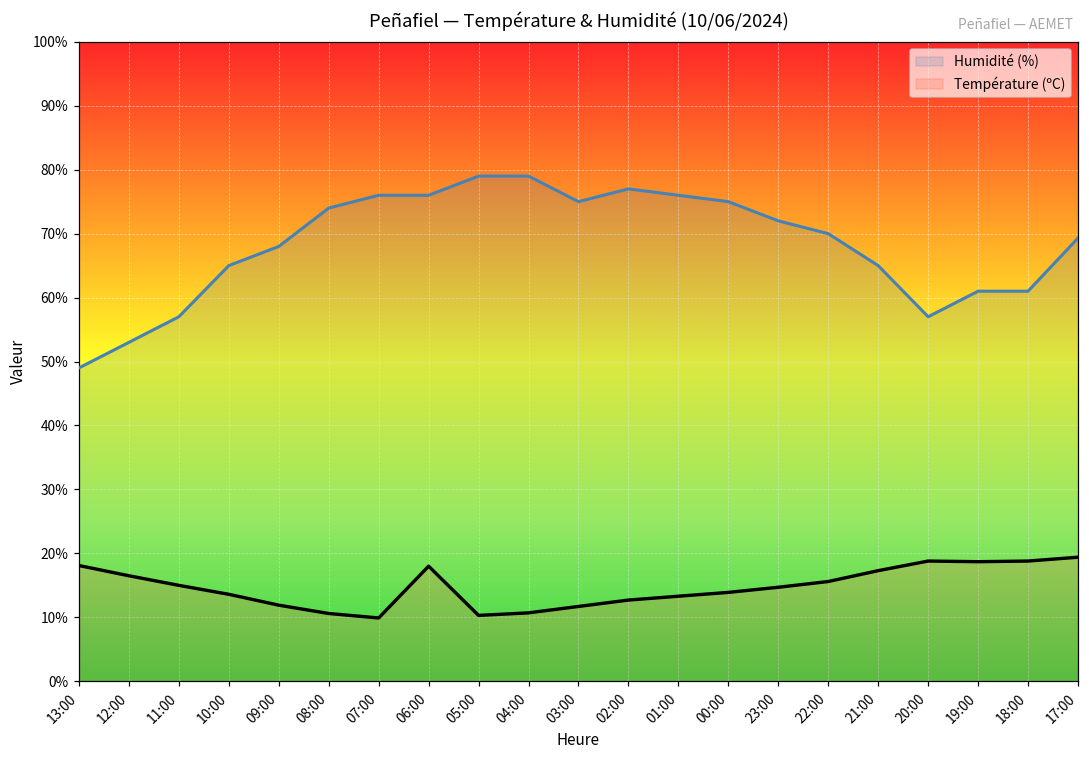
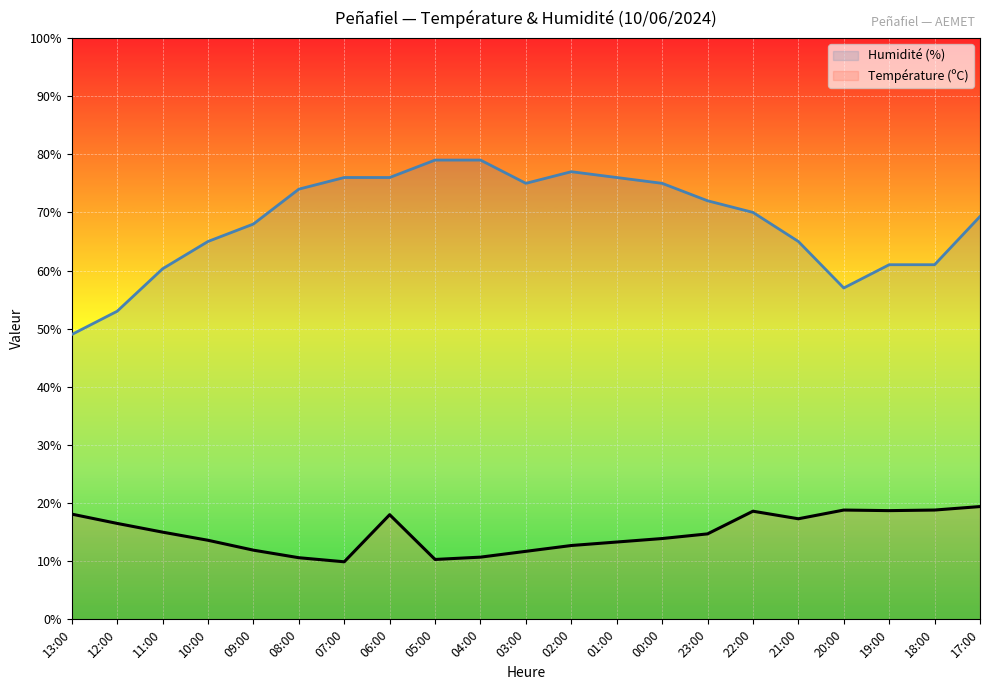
Humidité (%), 11:00: 57% -> 60%
Température (ºC), 22:00: 16% -> 19%
